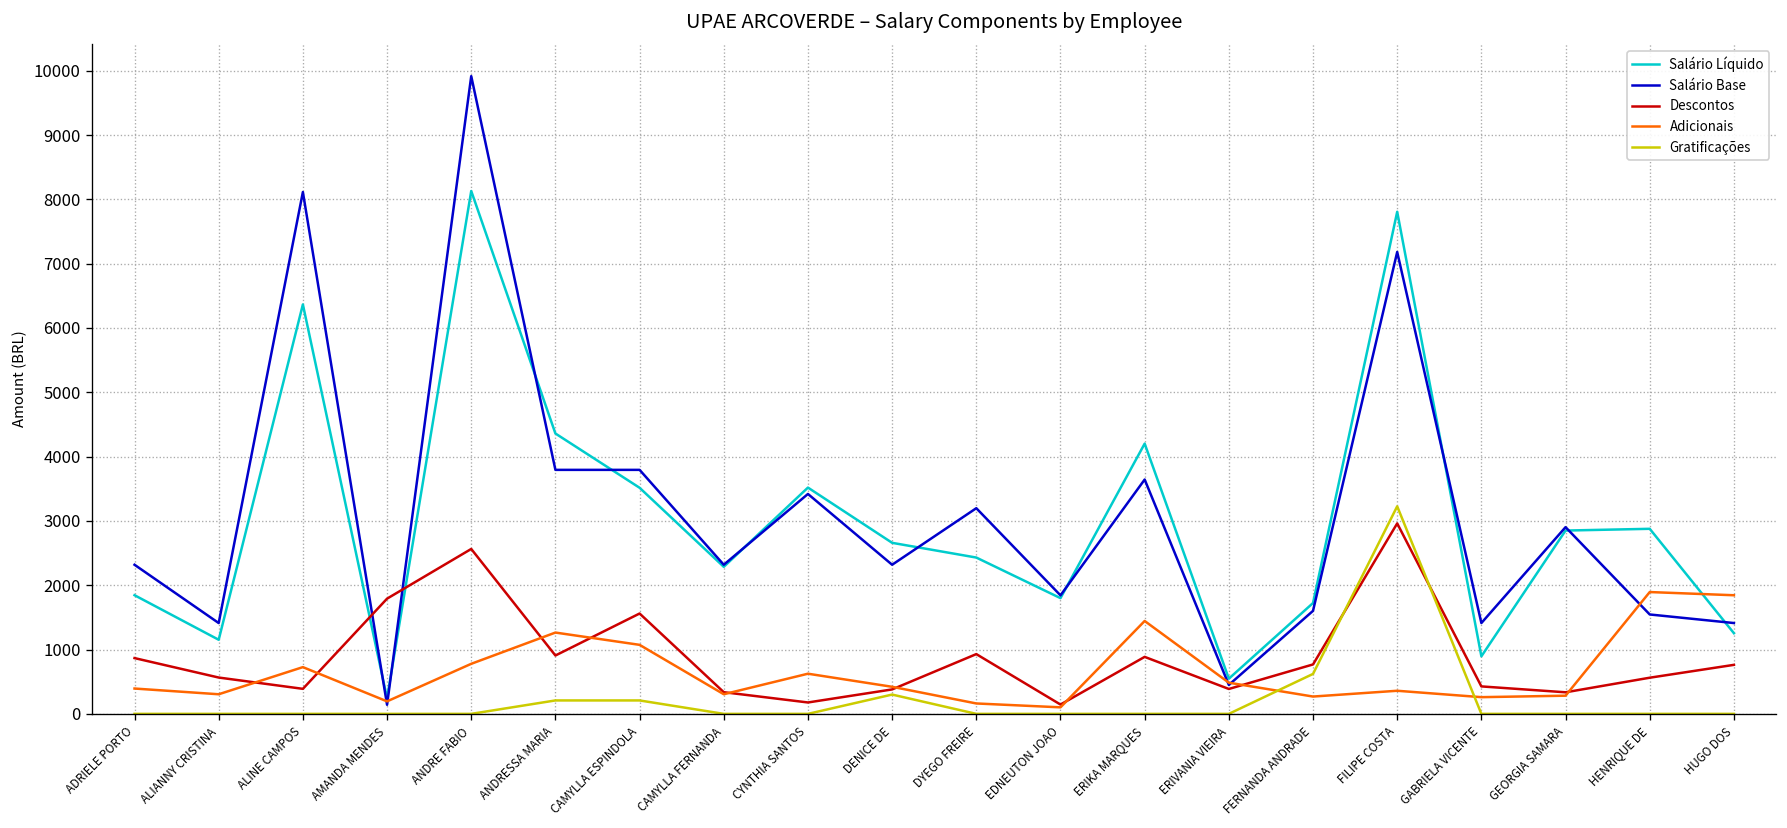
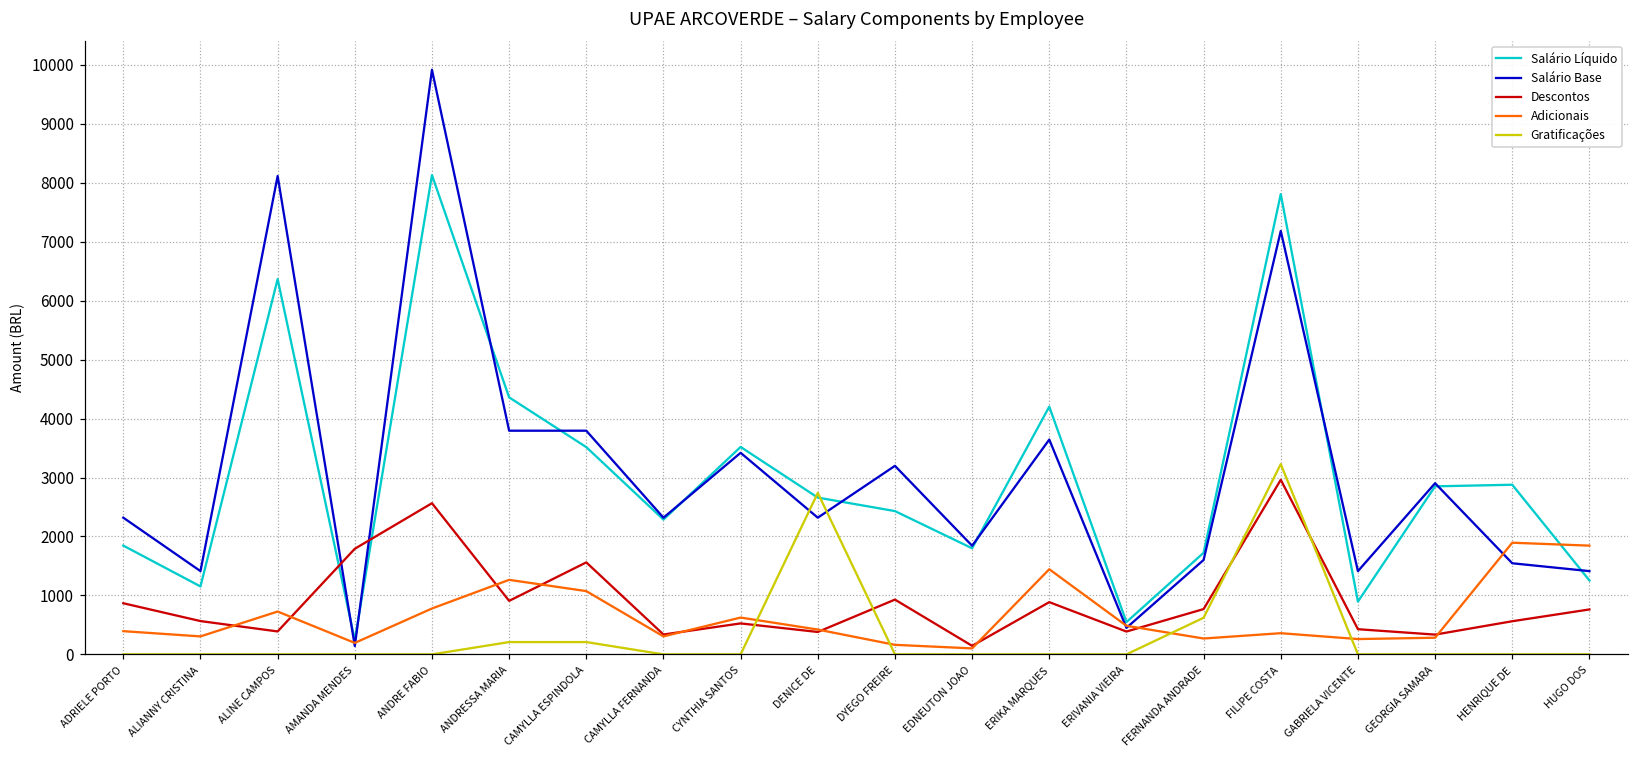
Descontos, CYNTHIA SANTOS: 200 -> 500
Gratificações, DENICE DE: 300 -> 2700
